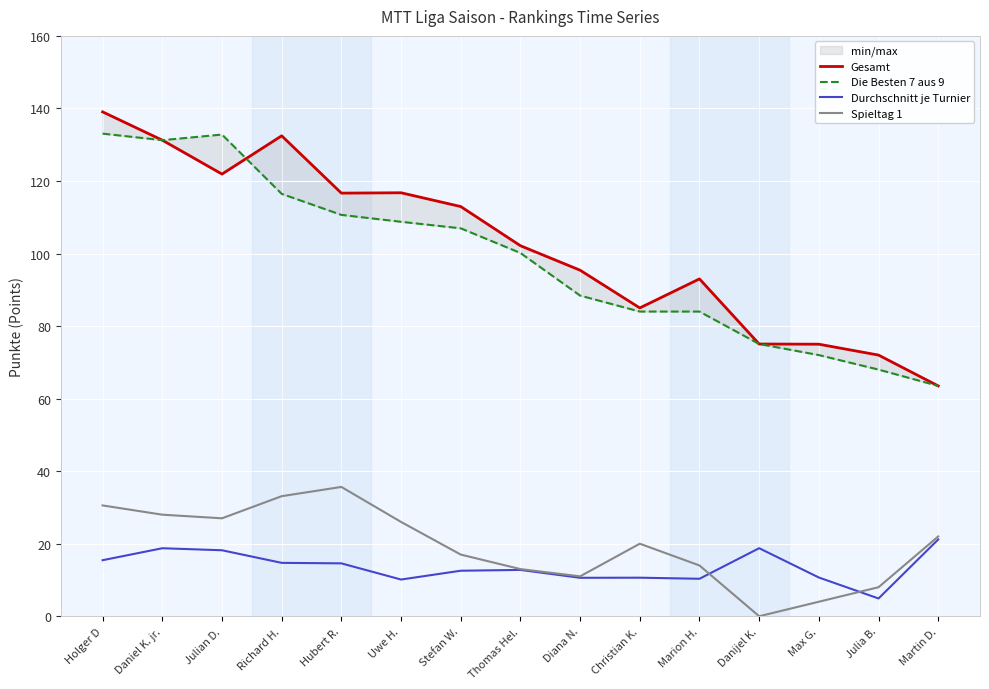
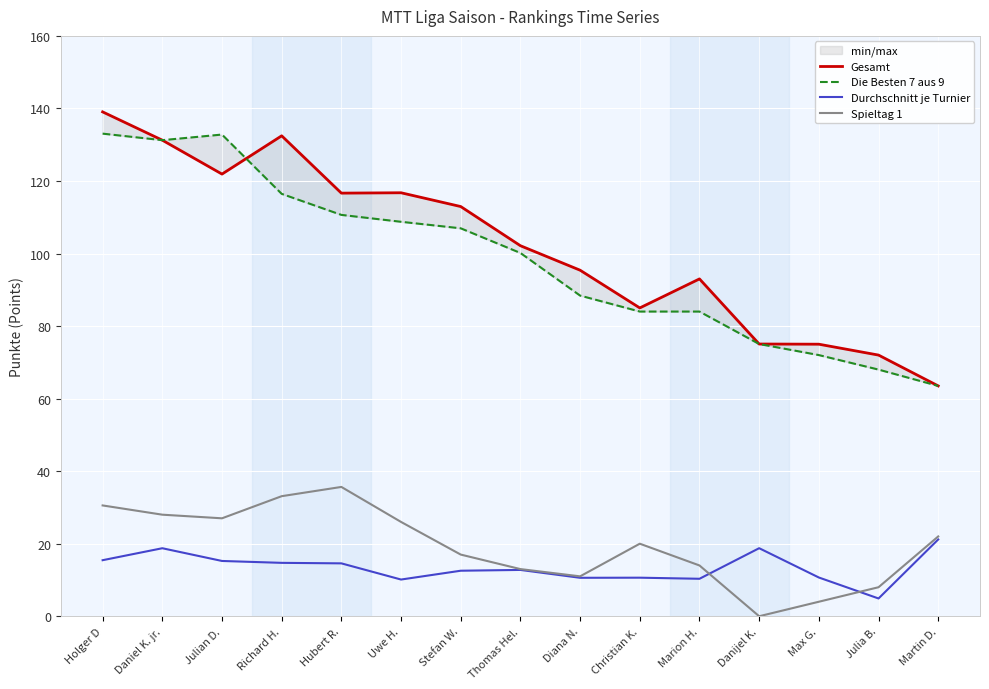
Durchschnitt je Turnier, Julian D.: 18 -> 15
